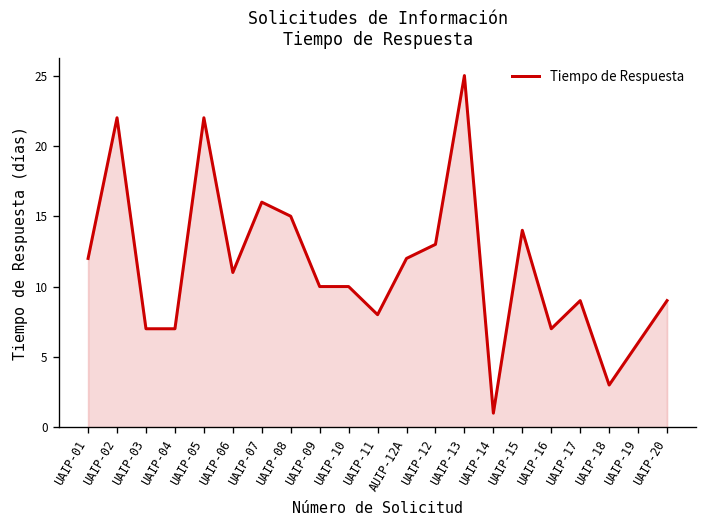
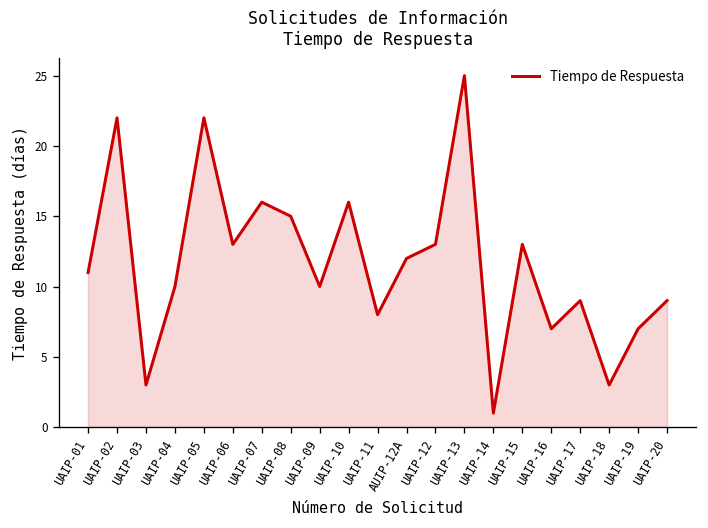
UAIP-01: 12 -> 11
UAIP-03: 7 -> 3
UAIP-04: 7 -> 10
UAIP-06: 11 -> 13
UAIP-10: 10 -> 16
UAIP-15: 14 -> 13
UAIP-19: 6 -> 7
